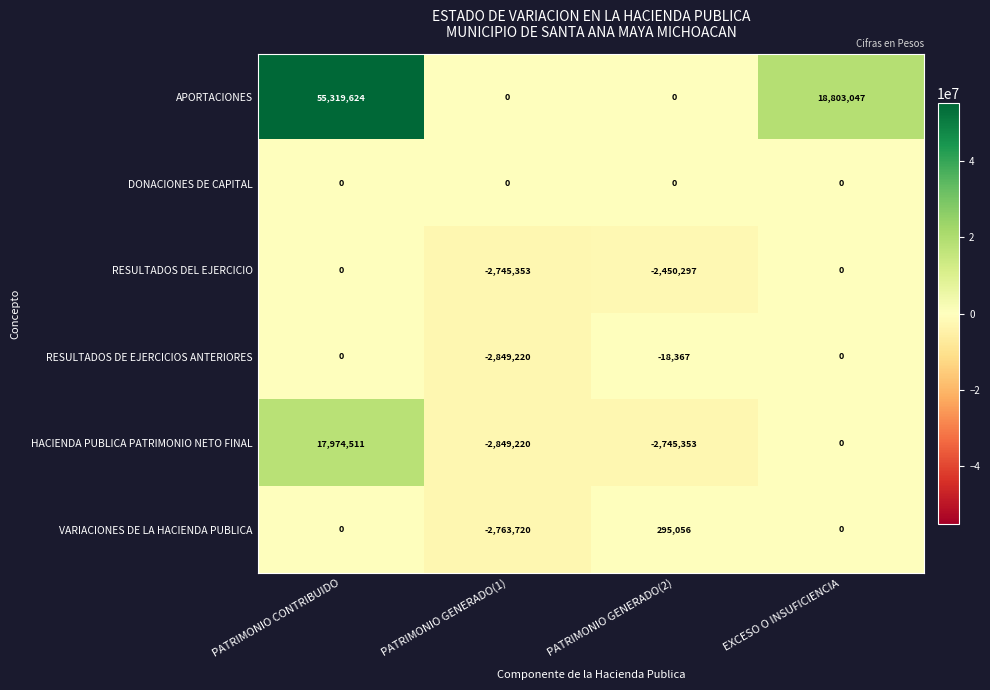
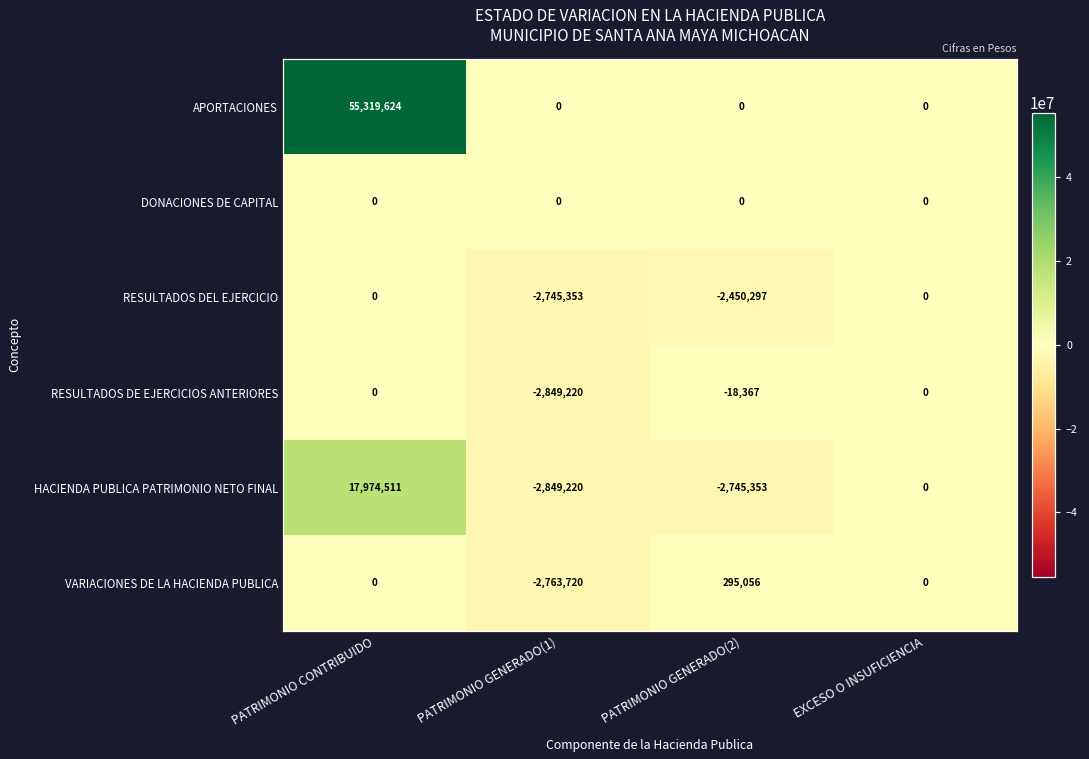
APORTACIONES, EXCESO O INSUFICIENCIA: 18,803,047 -> 0
